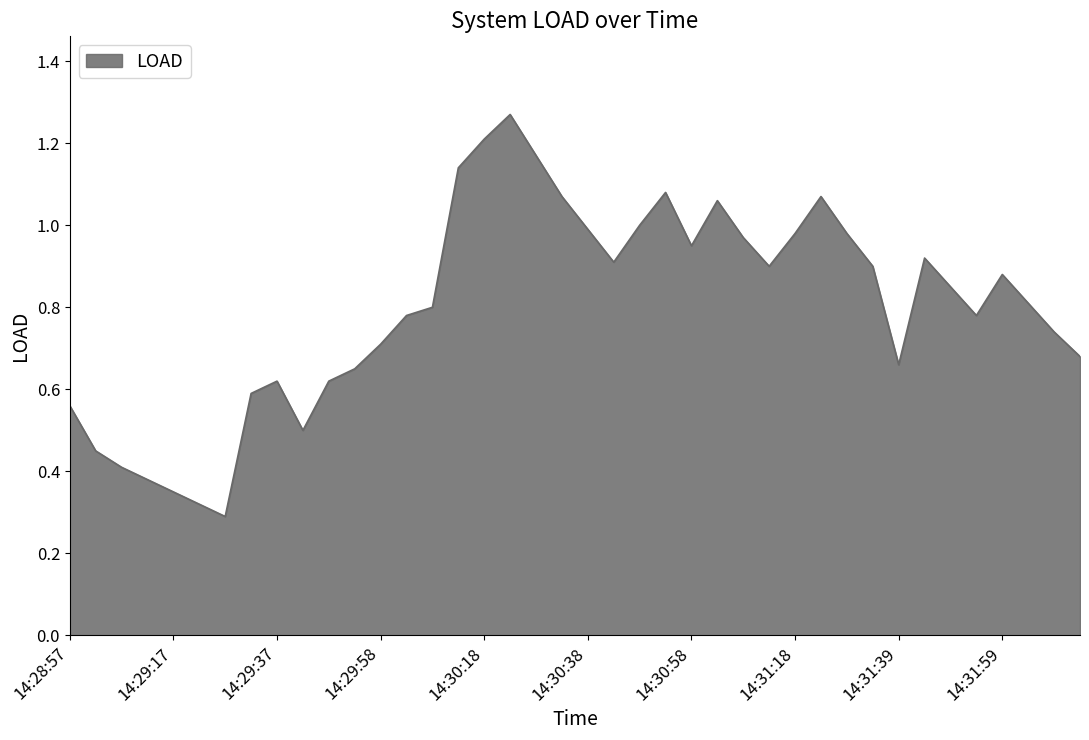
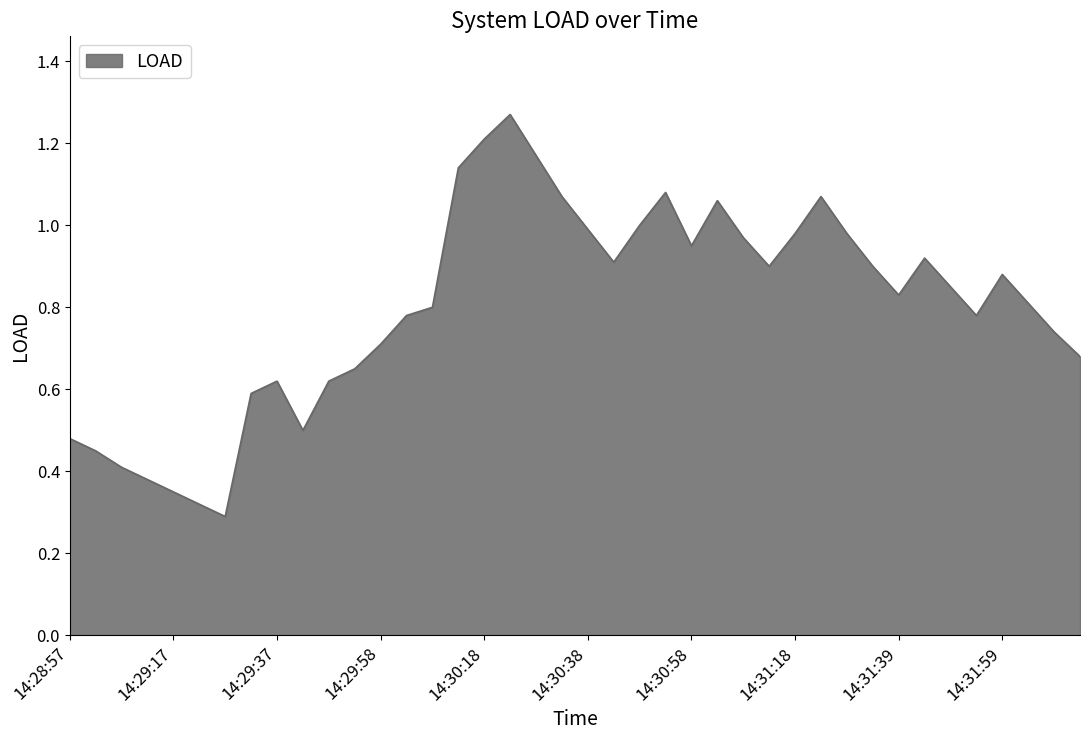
14:28:57: 0.56 -> 0.48
14:31:39: 0.66 -> 0.83
